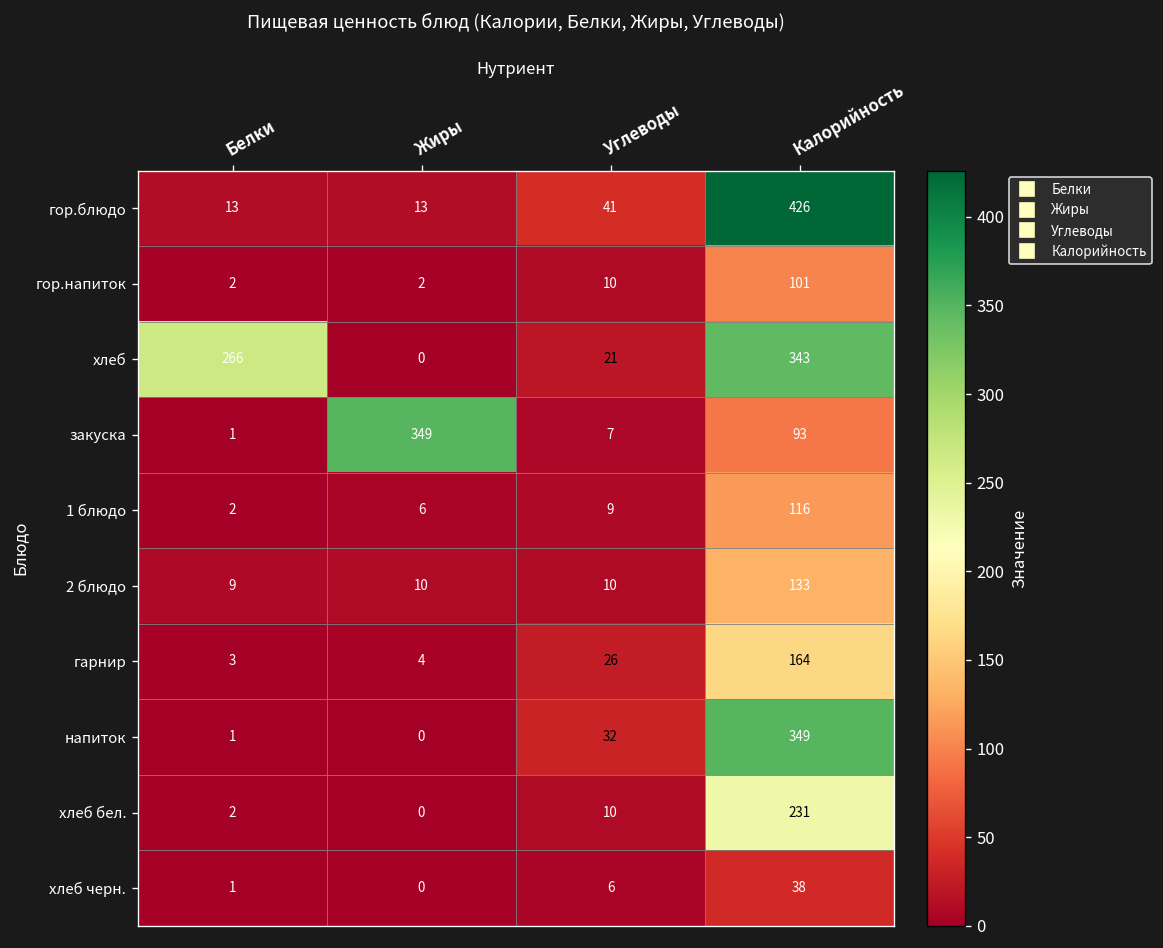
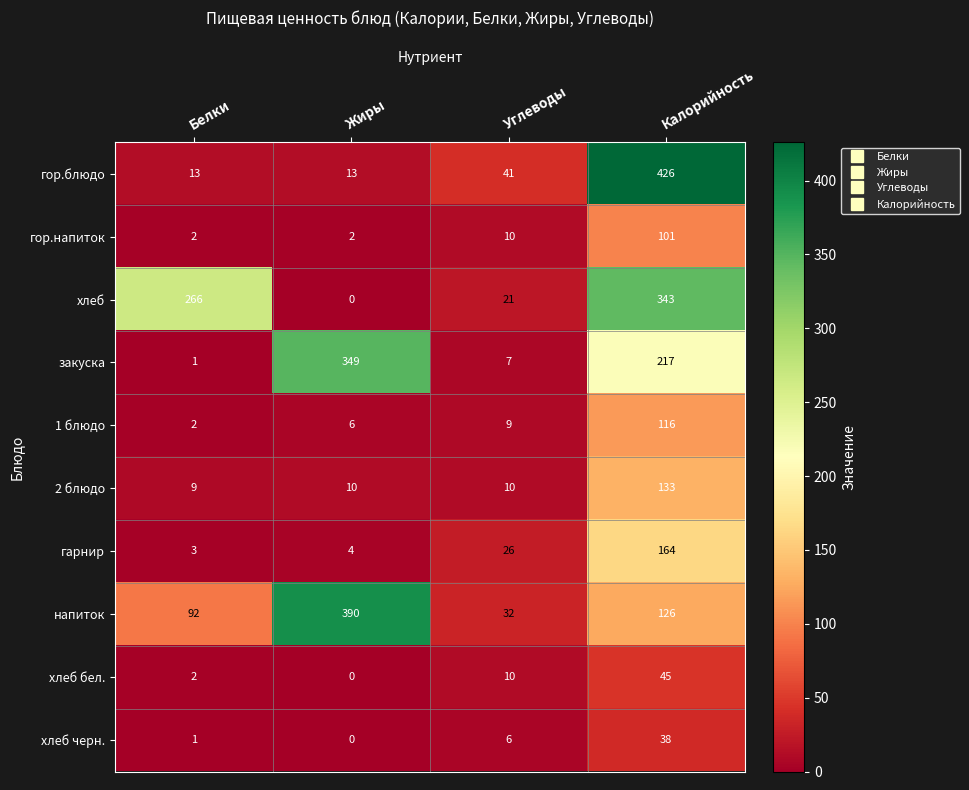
закуска, Калорийность: 93 -> 217
напиток, Белки: 1 -> 92
напиток, Жиры: 0 -> 390
напиток, Калорийность: 349 -> 126
хлеб бел., Калорийность: 231 -> 45
